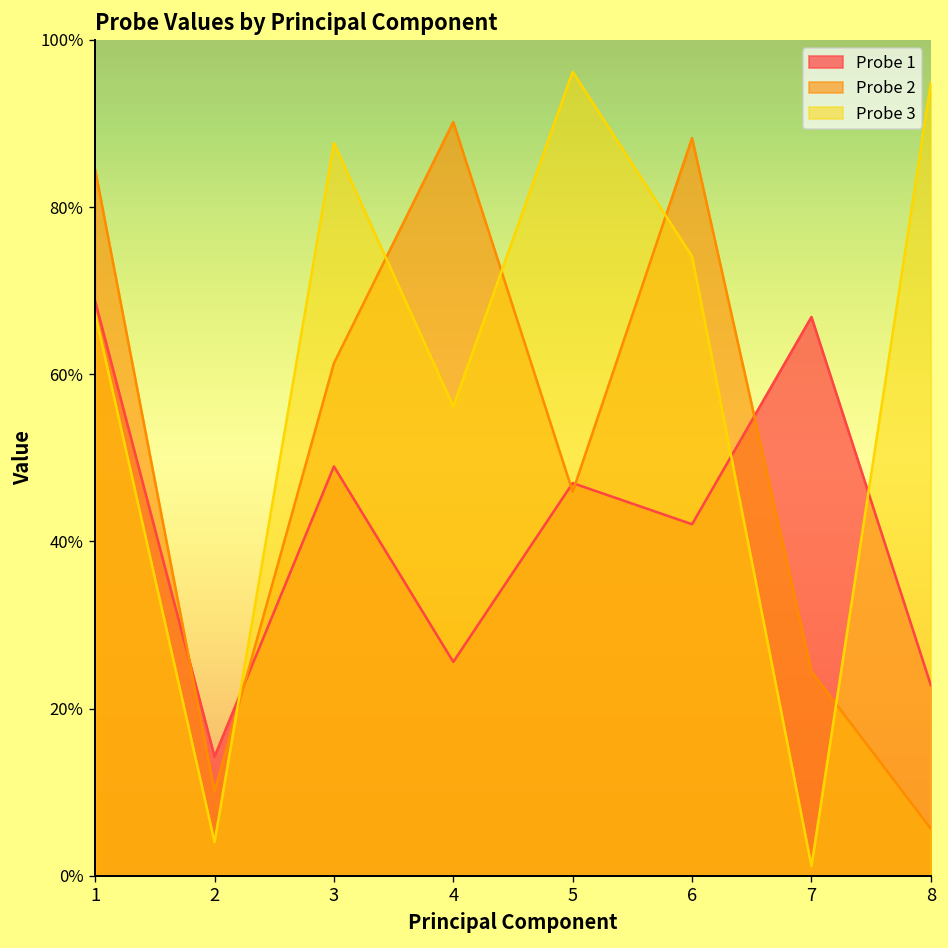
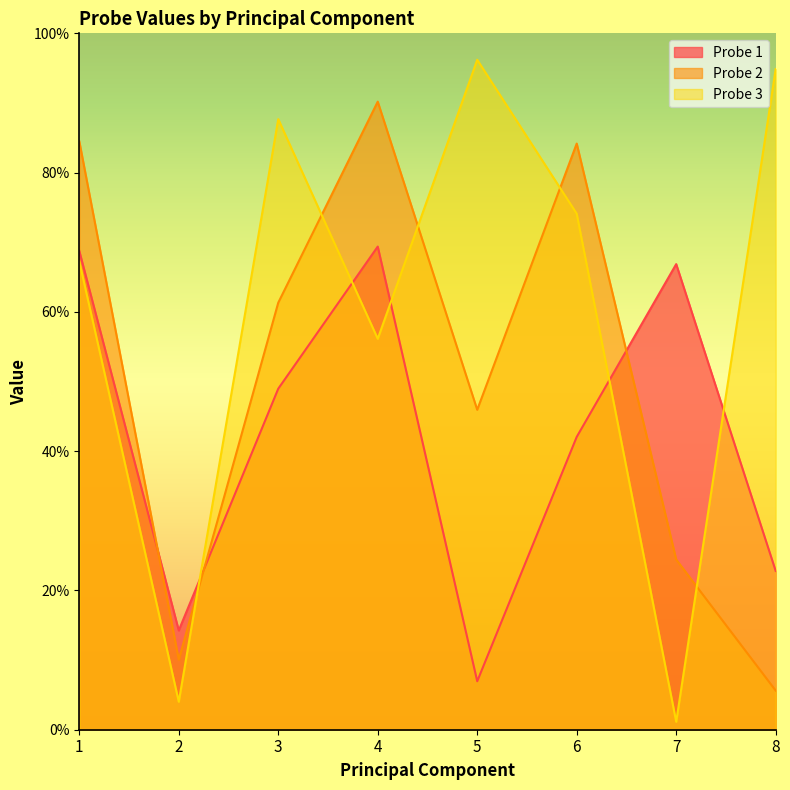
Probe 1, 4: 26% -> 69%
Probe 1, 5: 47% -> 7%
Probe 2, 6: 88% -> 84%
